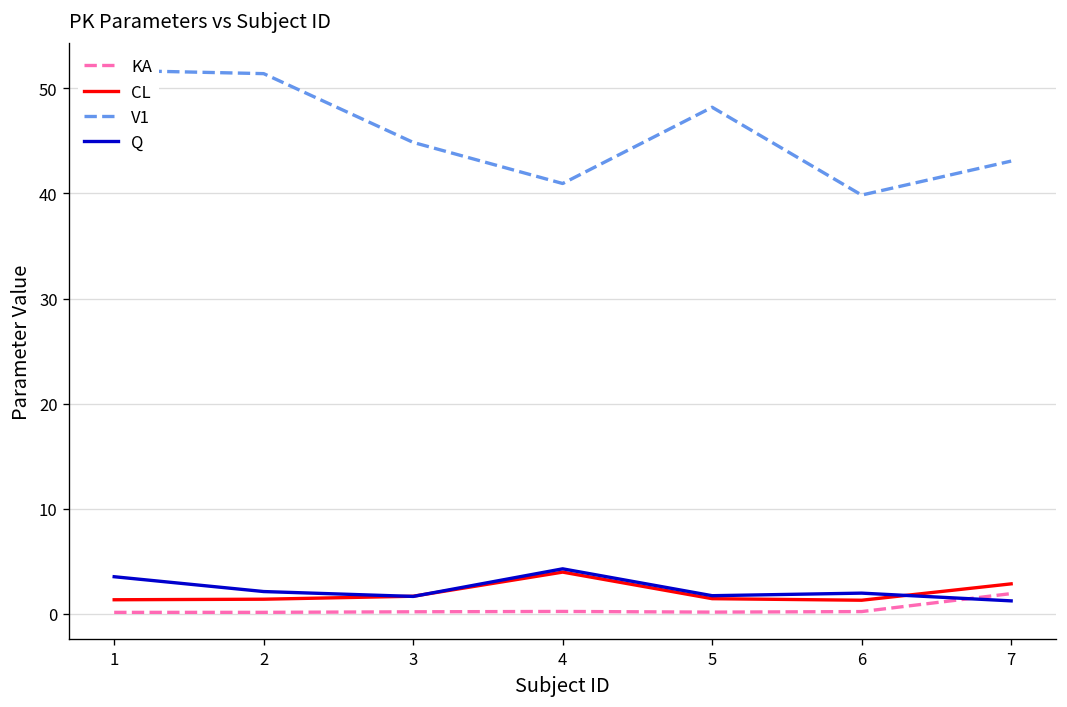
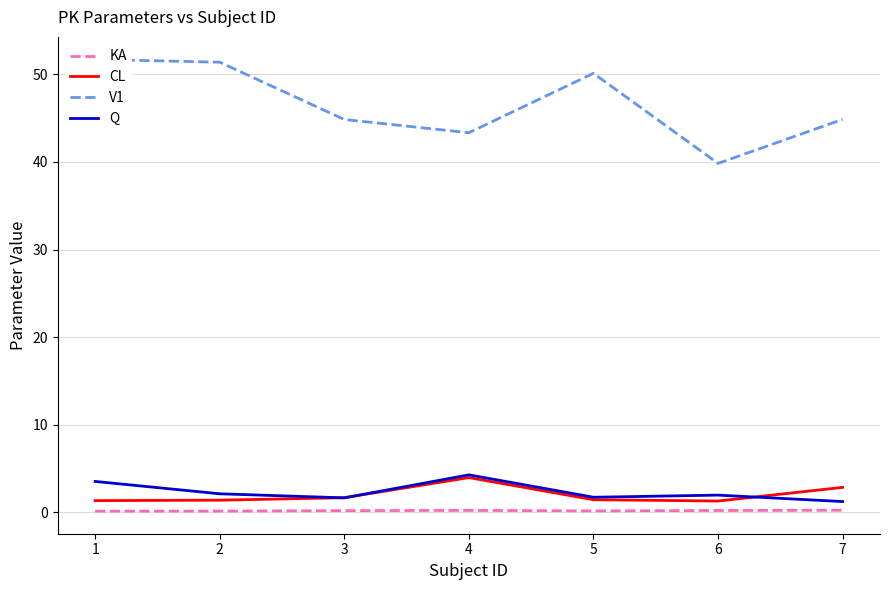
V1, 4: 41 -> 43
V1, 5: 48 -> 50
KA, 7: 2 -> 0
V1, 7: 43 -> 45
